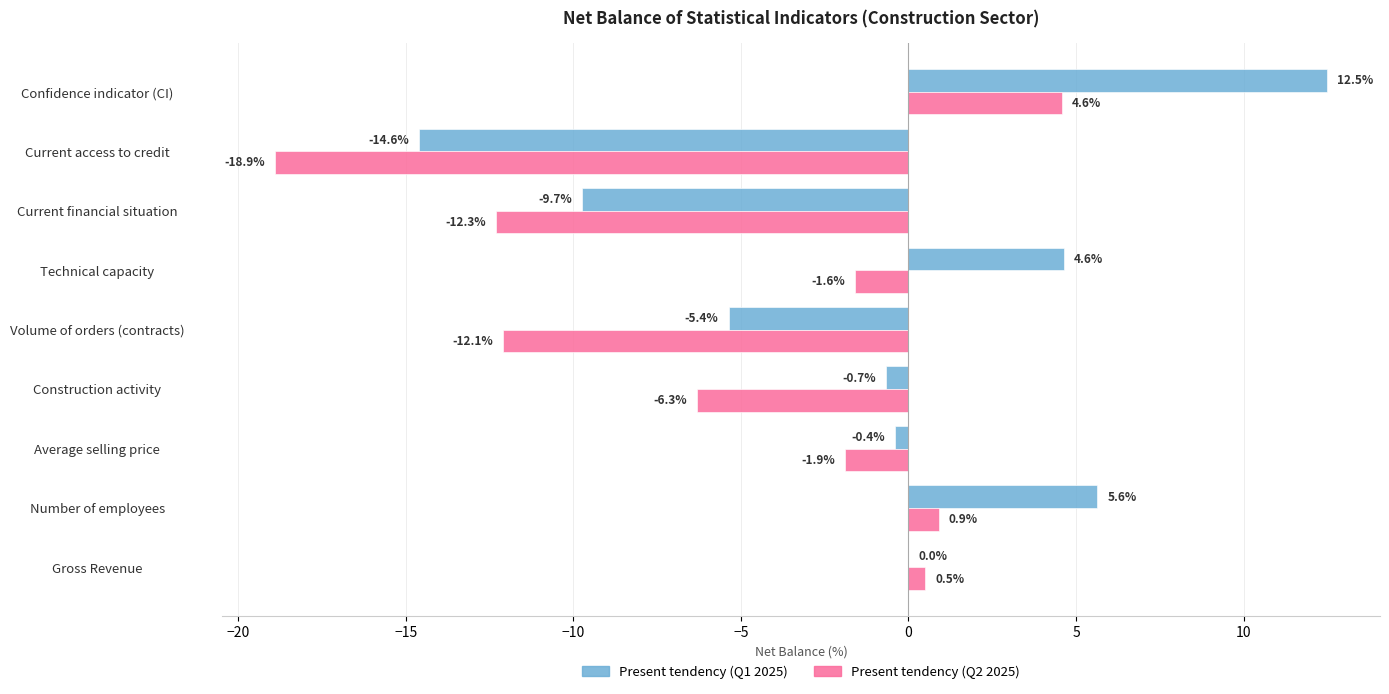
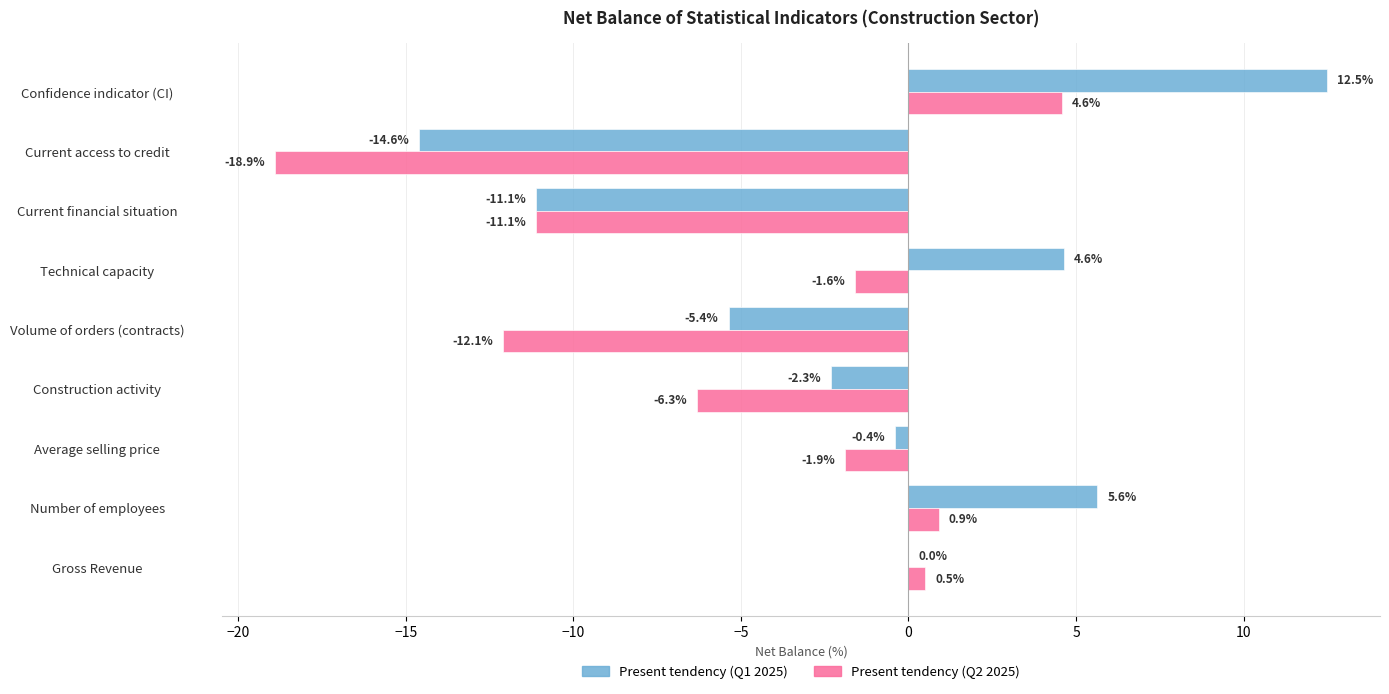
Present tendency (Q1 2025), Current financial situation: -9.7% -> -11.1%
Present tendency (Q2 2025), Current financial situation: -12.3% -> -11.1%
Present tendency (Q1 2025), Construction activity: -0.7% -> -2.3%
